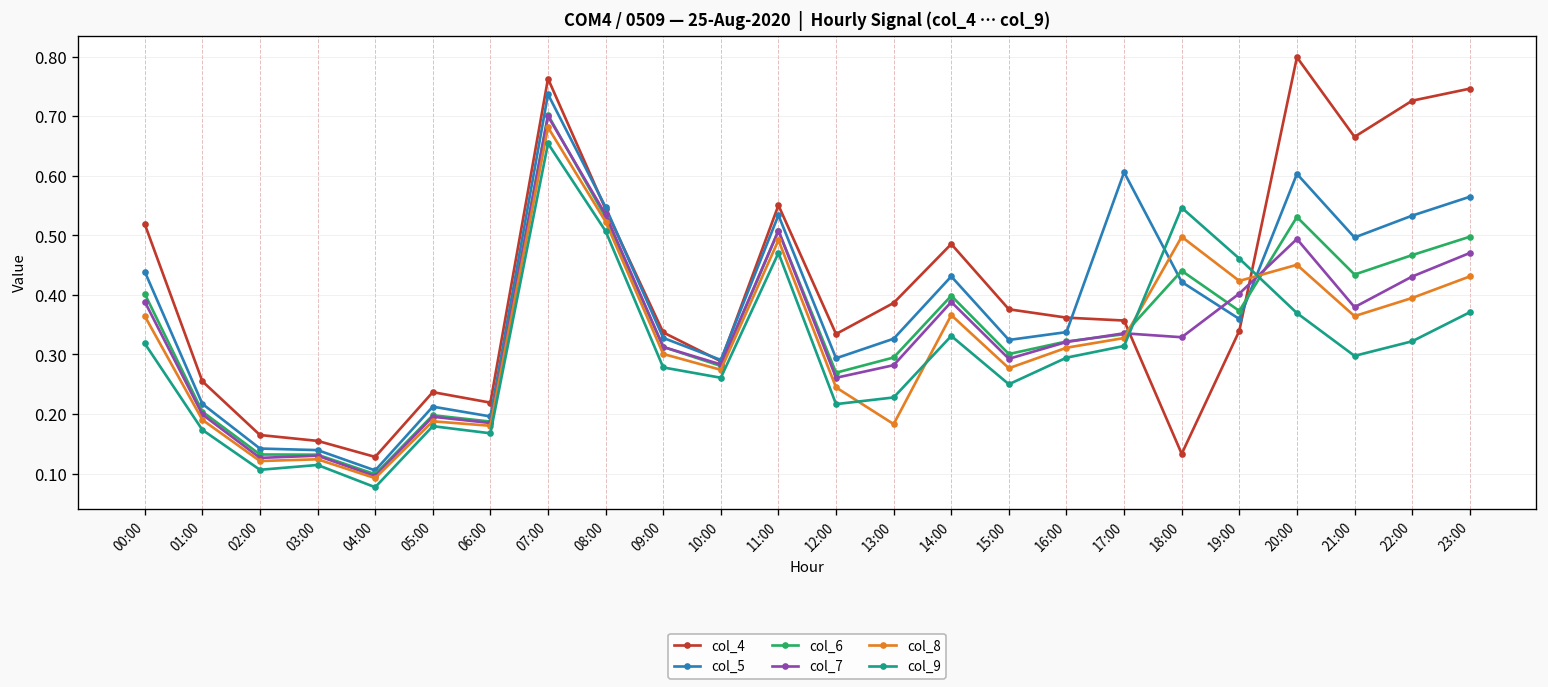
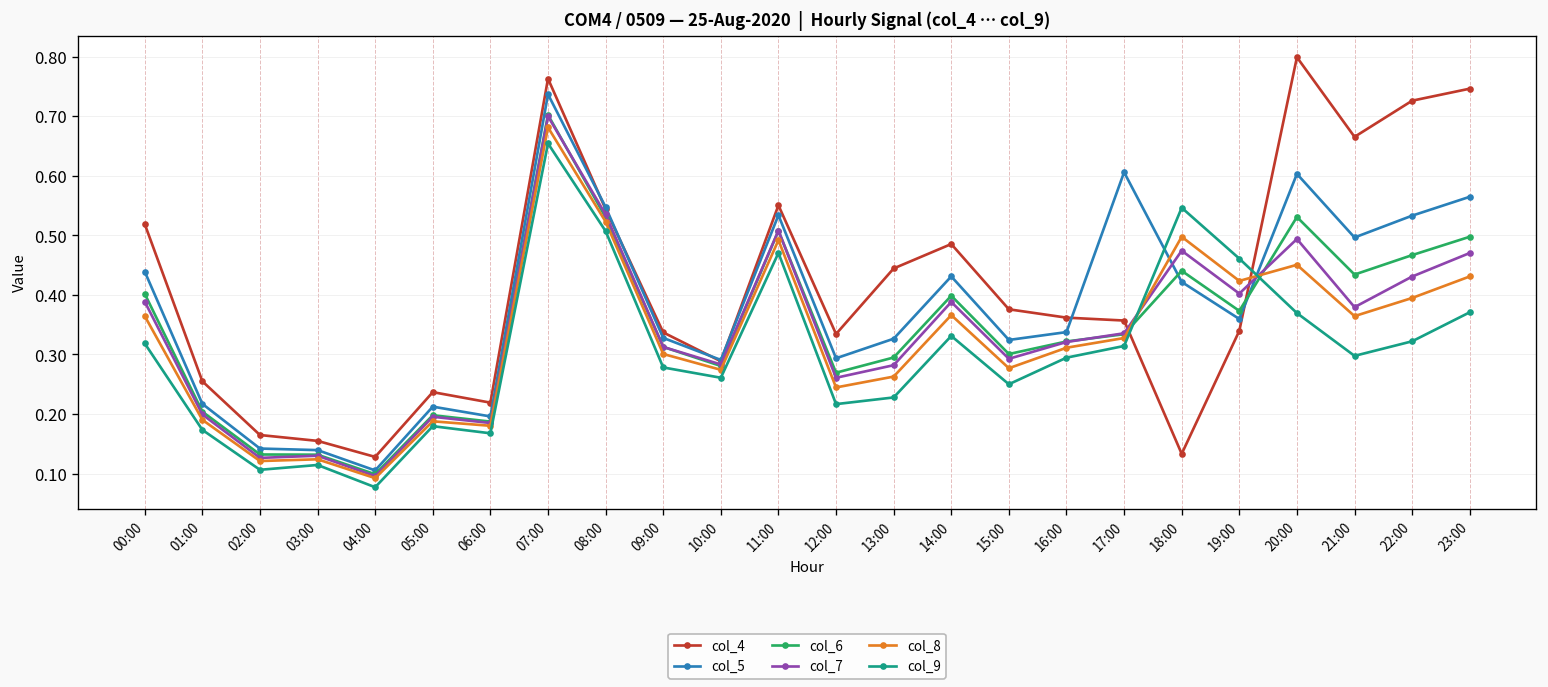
col_4, 13:00: 0.39 -> 0.44
col_8, 13:00: 0.18 -> 0.26
col_7, 18:00: 0.33 -> 0.47
